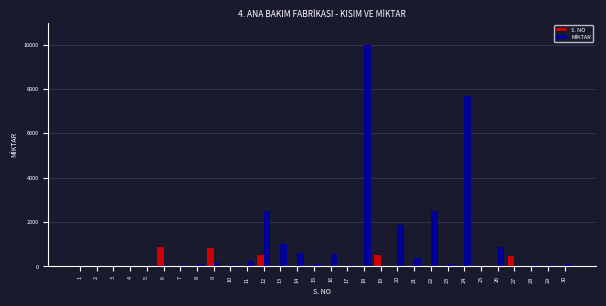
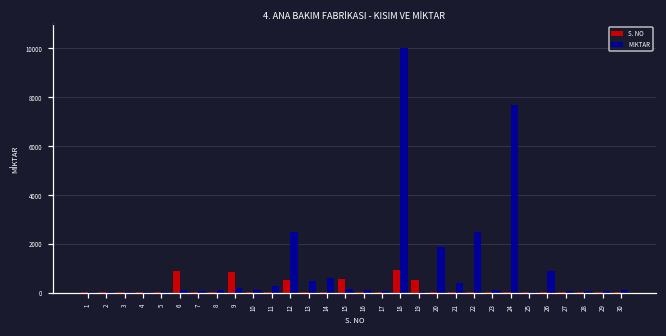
MİKTAR, 13: 1000 -> 500
S. NO, 15: 0 -> 500
MİKTAR, 16: 600 -> 100
S. NO, 18: 0 -> 900
S. NO, 27: 500 -> 0
